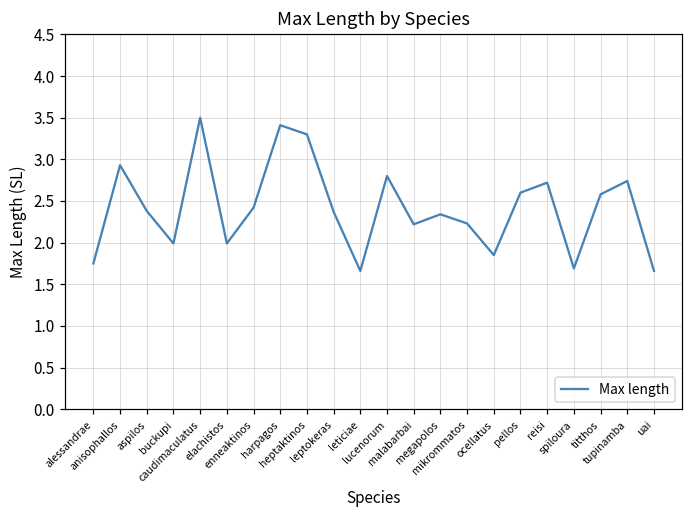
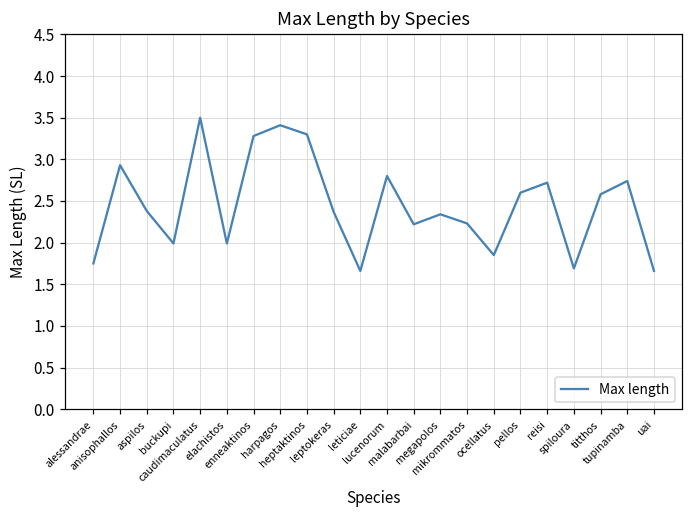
enneaktinos: 2.4 -> 3.3
